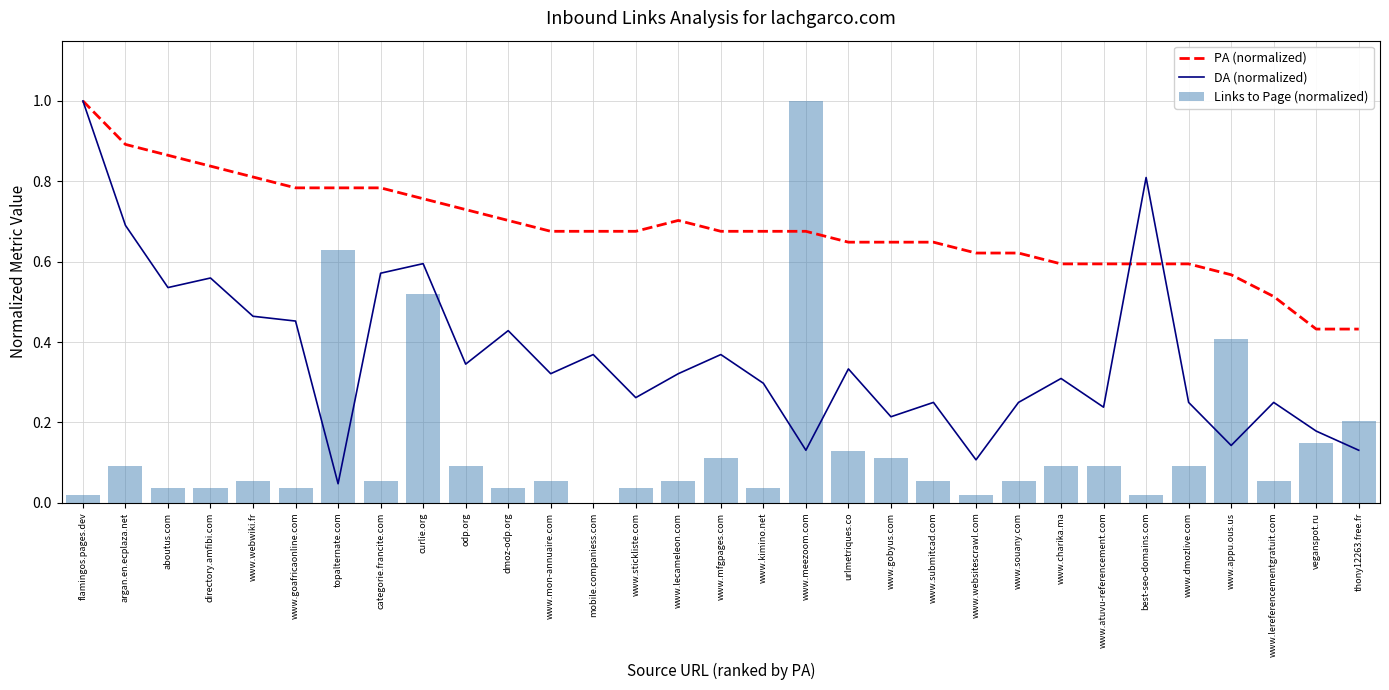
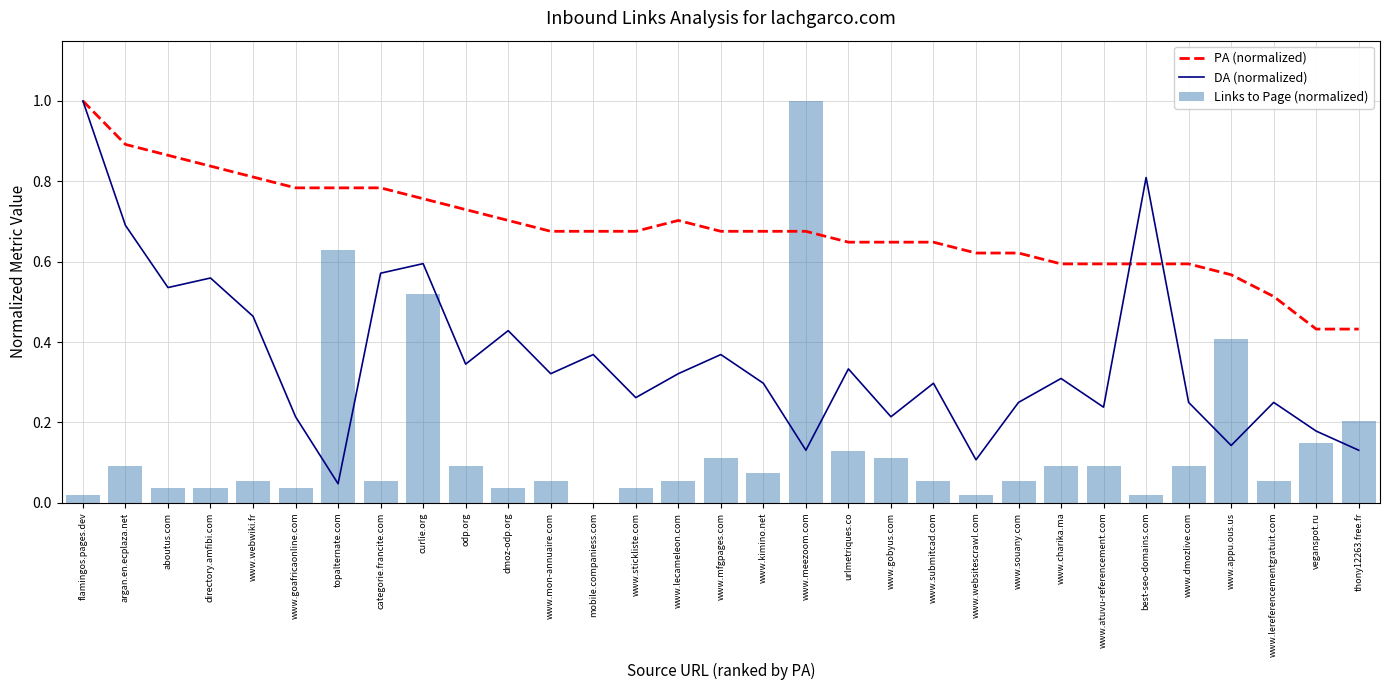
DA (normalized), www.goafricaonline.com: 0.45 -> 0.21
Links to Page (normalized), www.kimino.net: 0.04 -> 0.07
DA (normalized), www.submitcad.com: 0.25 -> 0.30
